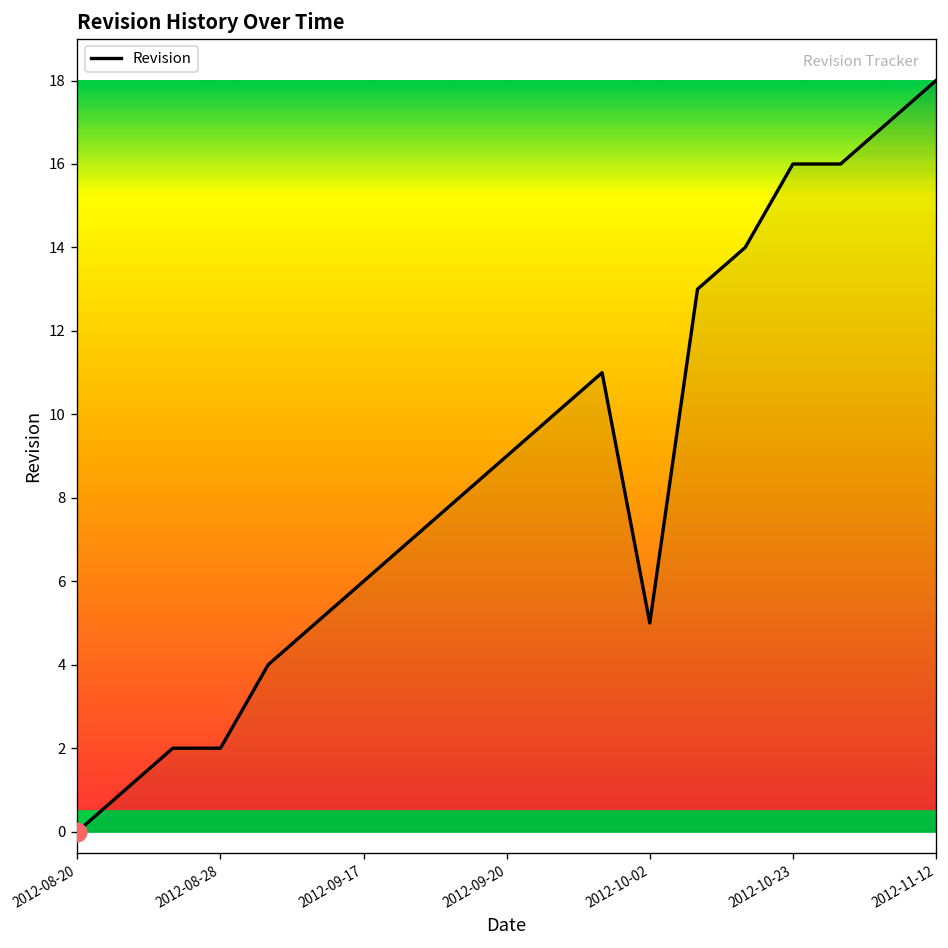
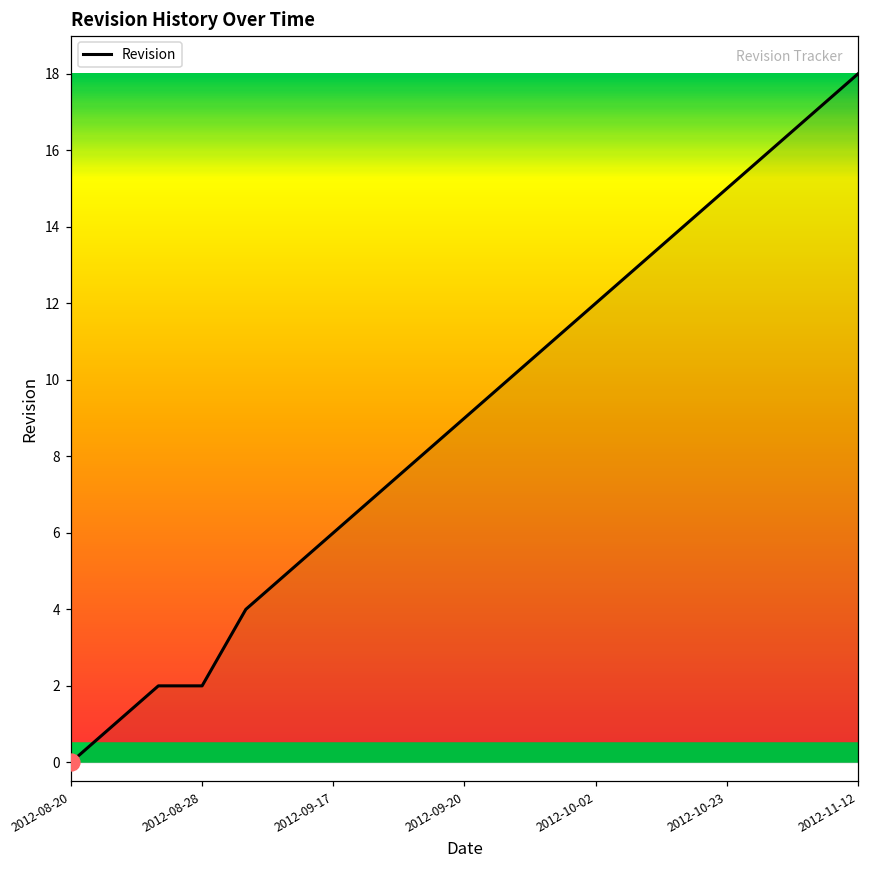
Revision, 2012-10-02: 5 -> 12
Revision, 2012-10-23: 16 -> 15
